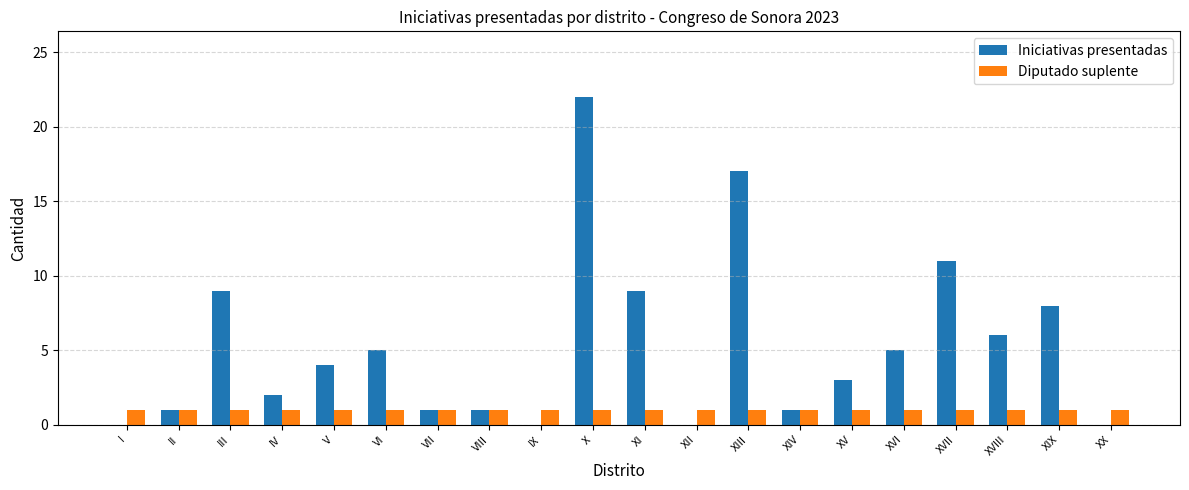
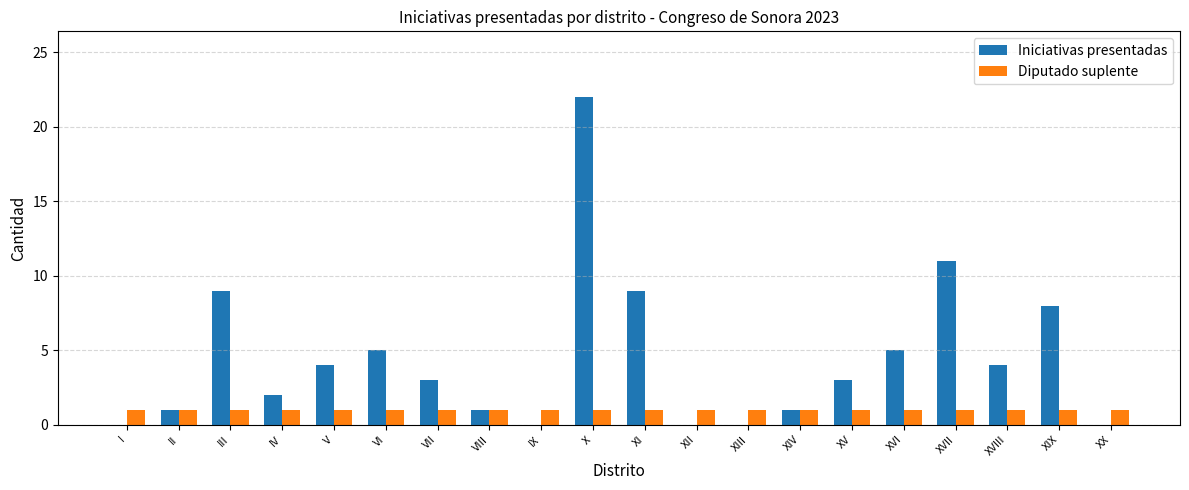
Iniciativas presentadas, VII: 1 -> 3
Iniciativas presentadas, XIII: 17 -> 0
Iniciativas presentadas, XVIII: 6 -> 4
